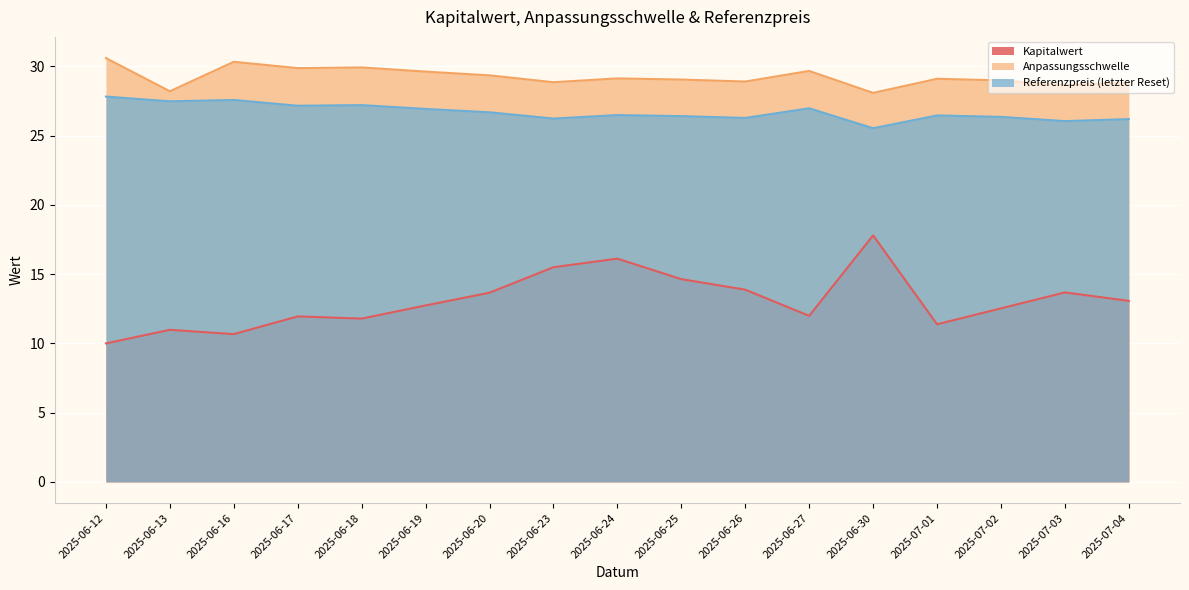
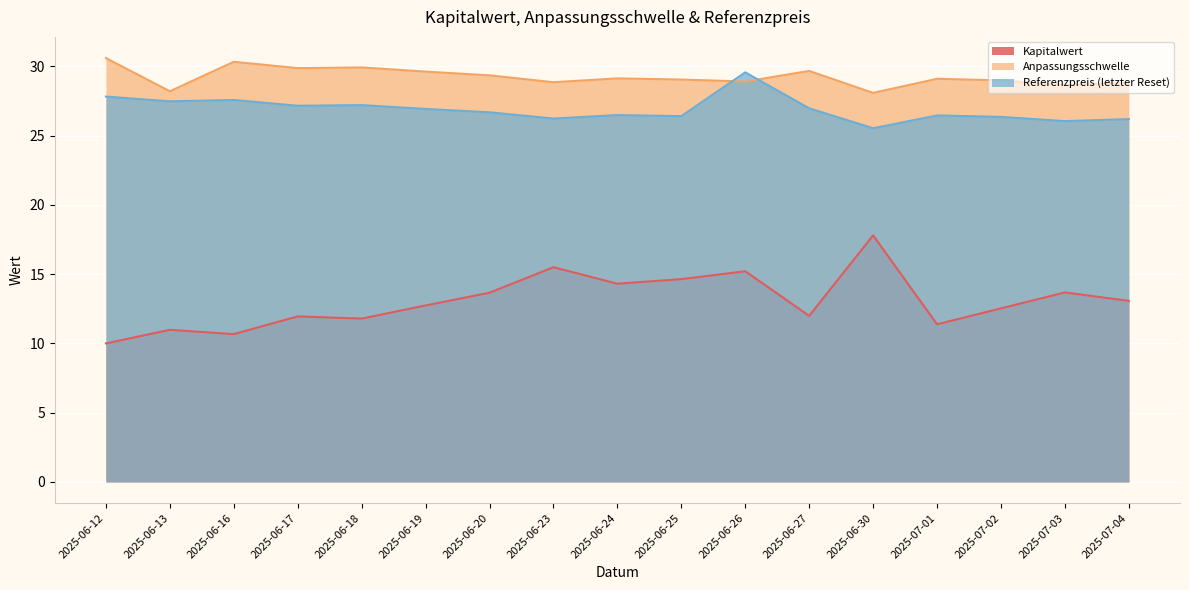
Kapitalwert, 2025-06-24: 16.1 -> 14.3
Kapitalwert, 2025-06-26: 13.9 -> 15.2
Referenzpreis (letzter Reset), 2025-06-26: 26.3 -> 29.6
